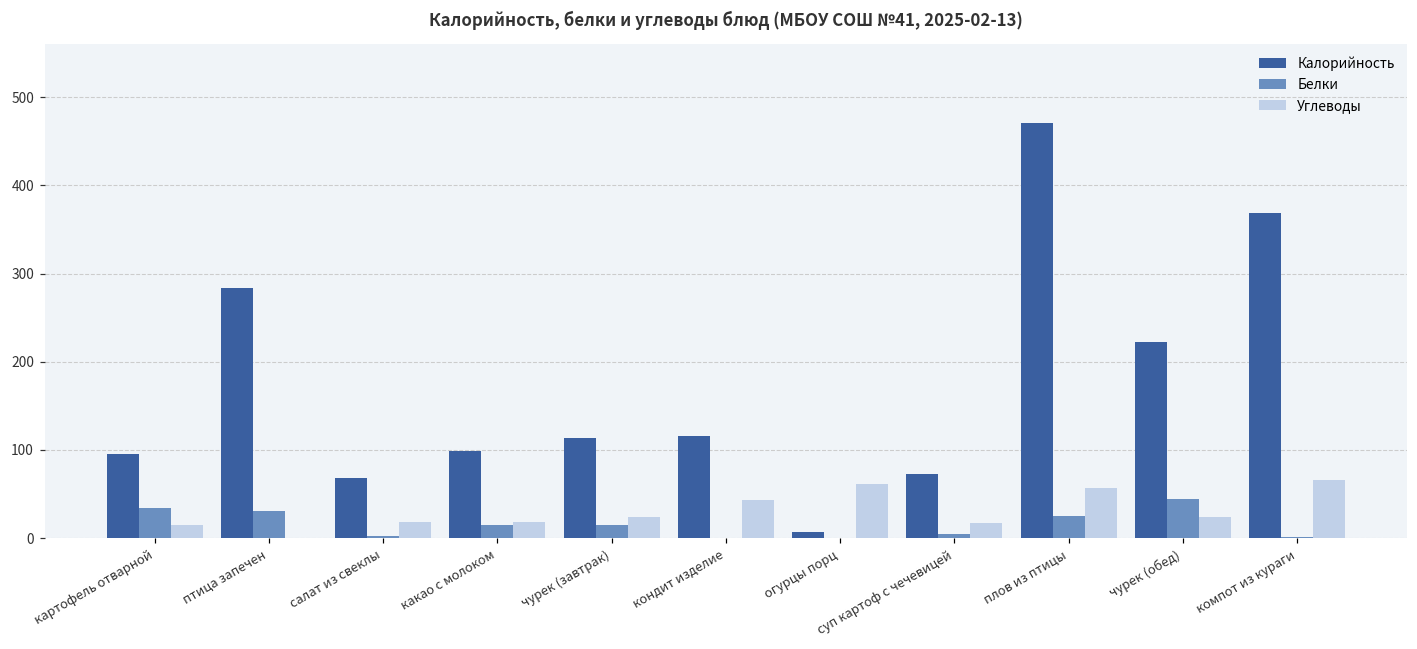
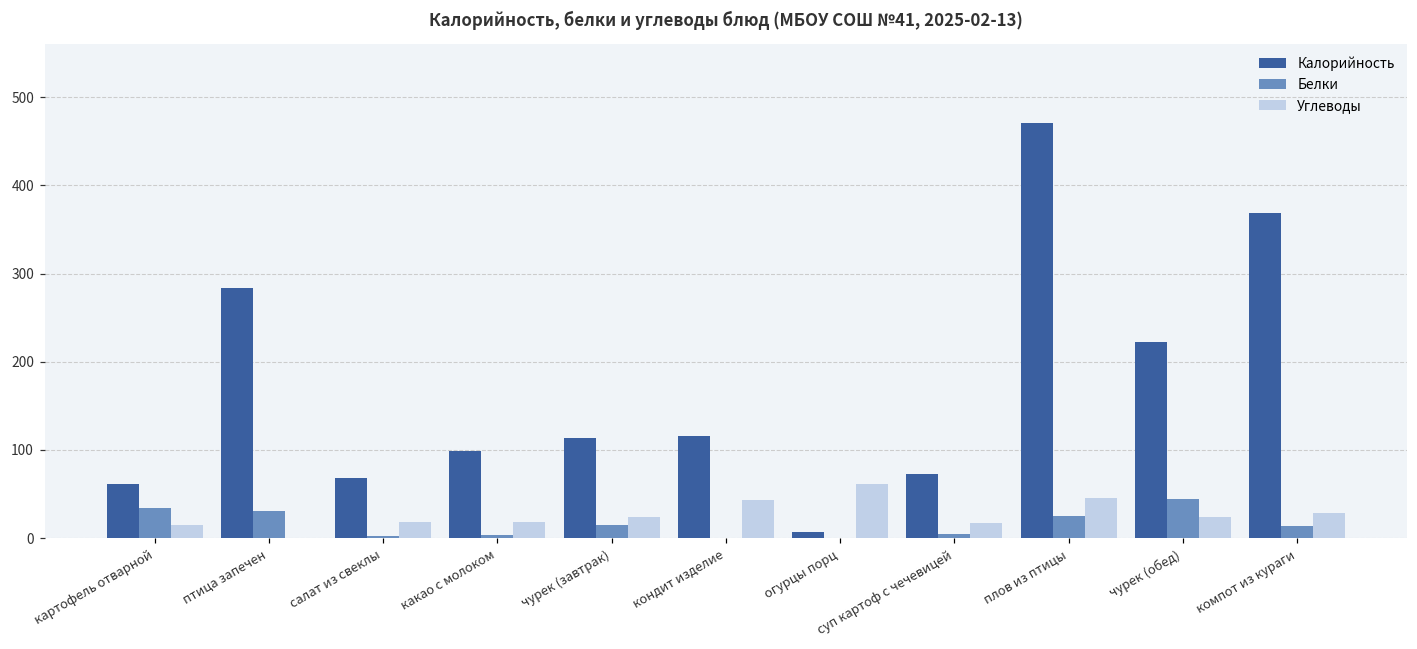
Калорийность, картофель отварной: 100 -> 60
Белки, какао с молоком: 20 -> 0
Углеводы, плов из птицы: 60 -> 50
Белки, компот из кураги: 0 -> 10
Углеводы, компот из кураги: 70 -> 30
